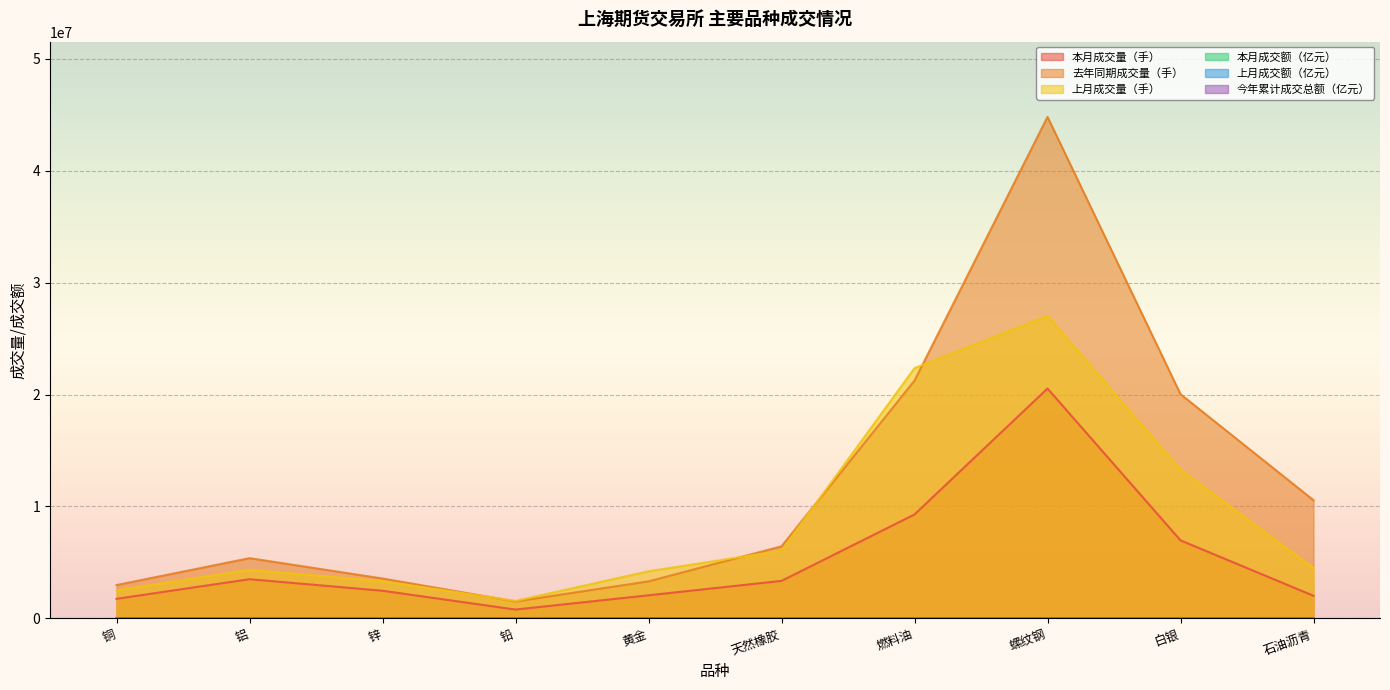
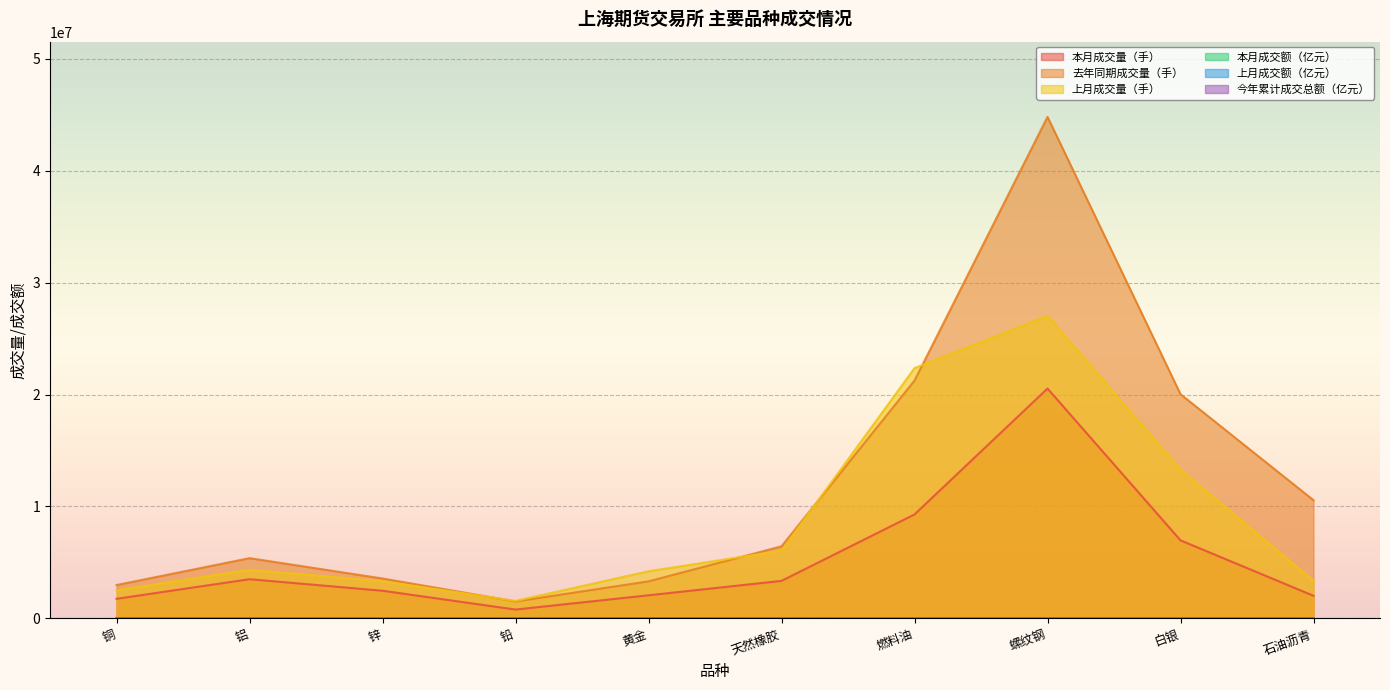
上月成交量（手）, 石油沥青: 4500000 -> 3400000
